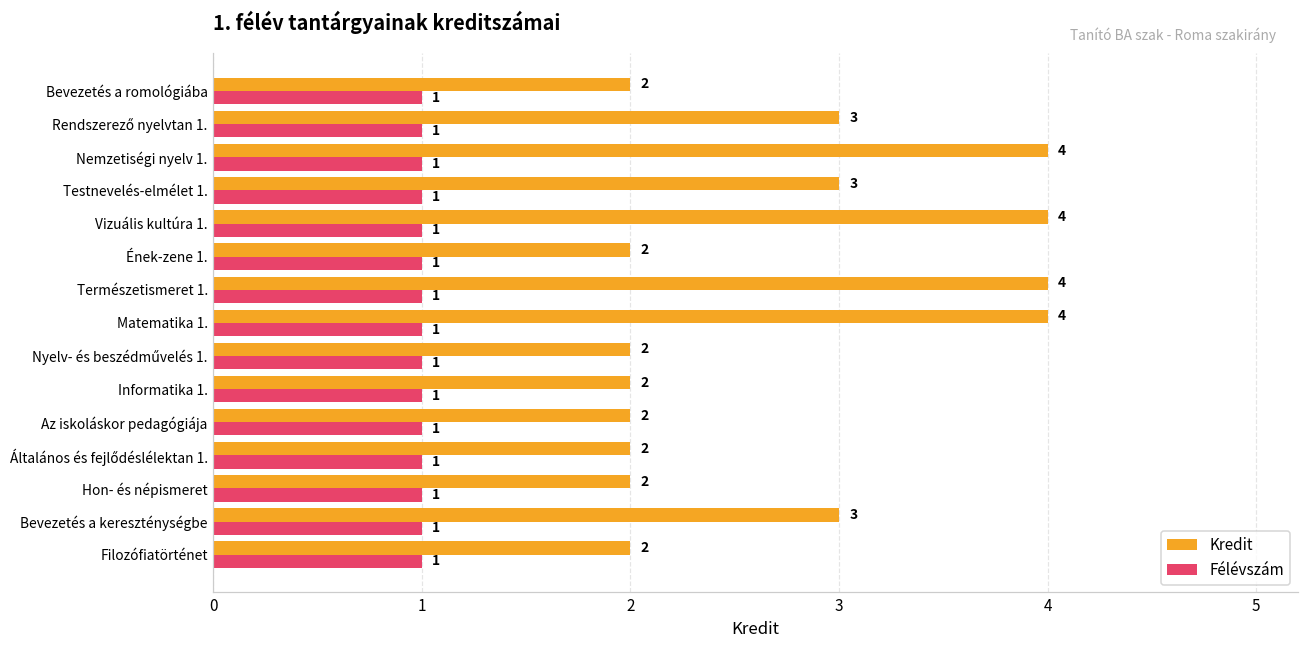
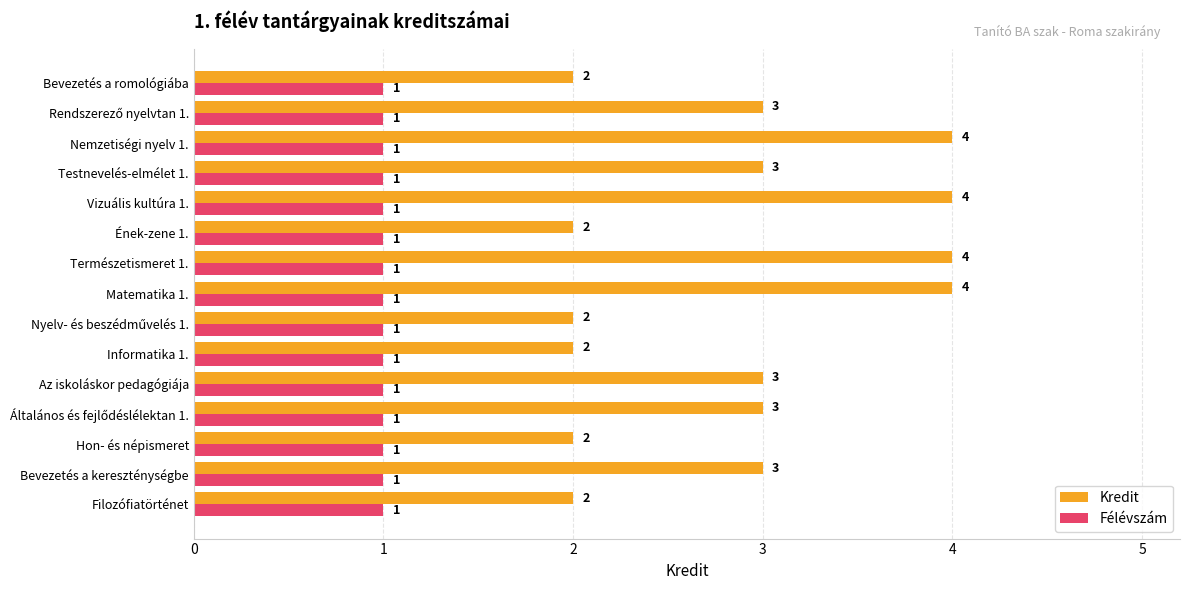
Kredit, Az iskoláskor pedagógiája: 2 -> 3
Kredit, Általános és fejlődéslélektan 1.: 2 -> 3
